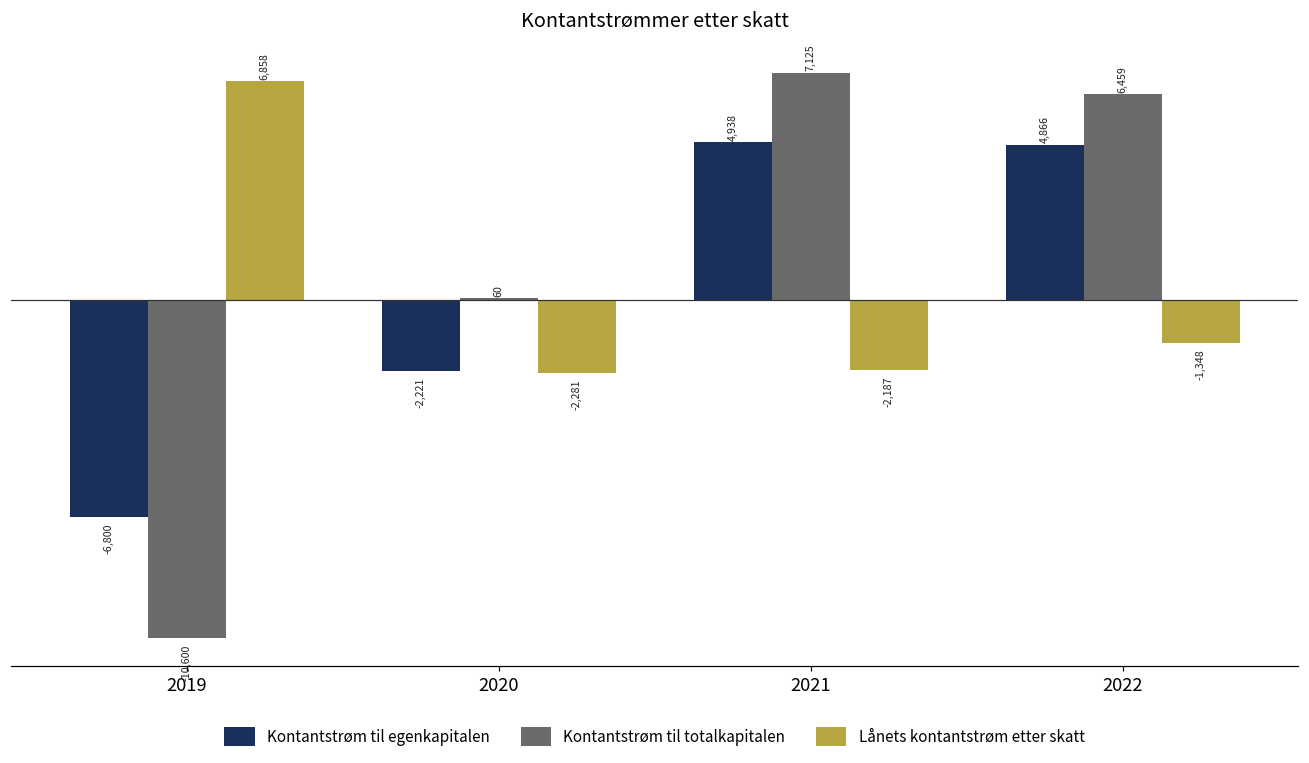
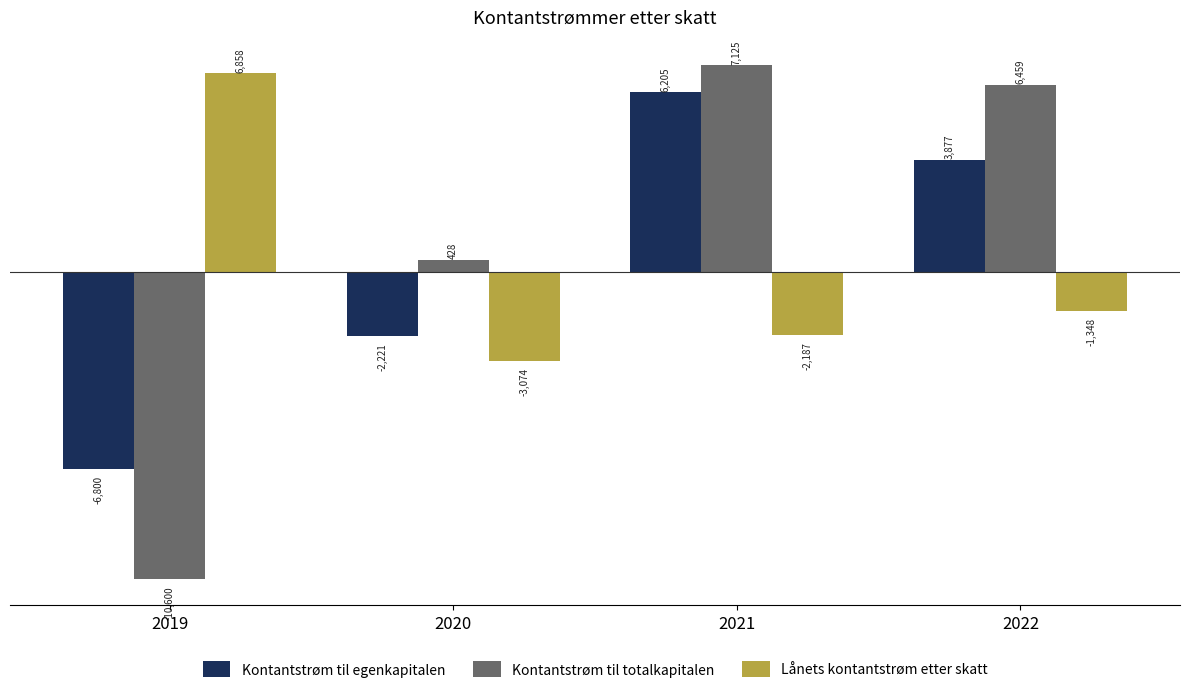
Kontantstrøm til totalkapitalen, 2020: 60 -> 428
Lånets kontantstrøm etter skatt, 2020: -2,281 -> -3,074
Kontantstrøm til egenkapitalen, 2021: 4,938 -> 6,205
Kontantstrøm til egenkapitalen, 2022: 4,866 -> 3,877
